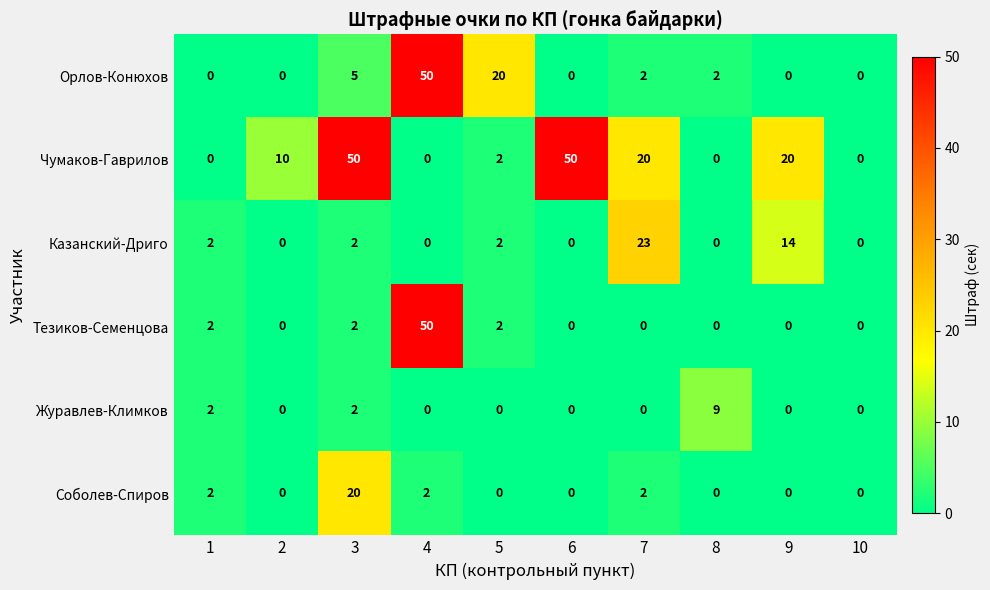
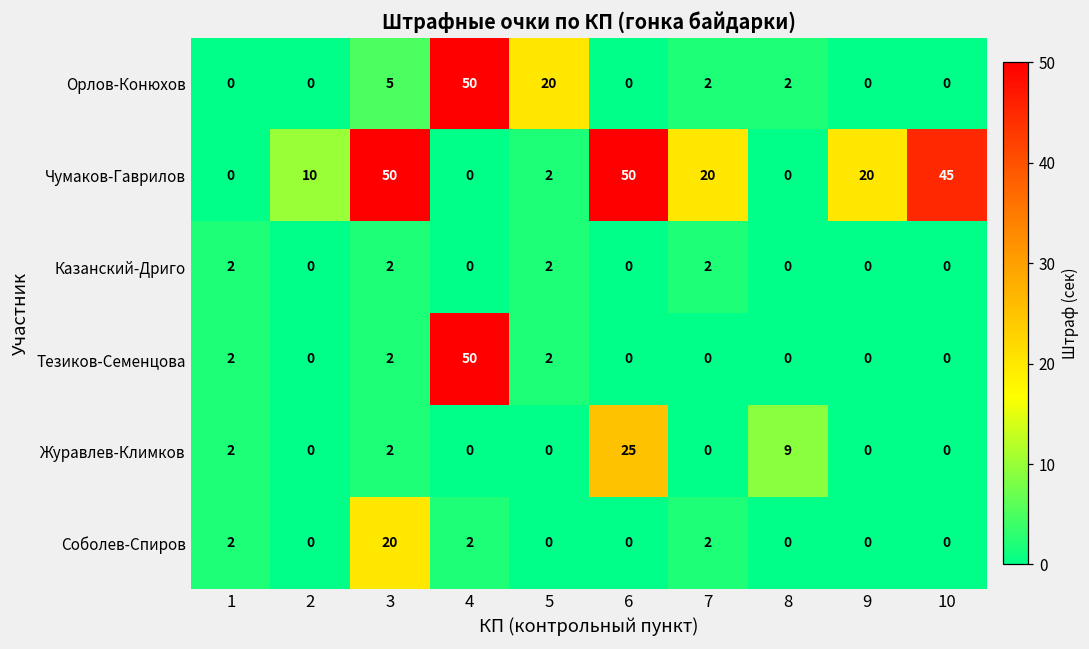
Чумаков-Гаврилов, 10: 0 -> 45
Казанский-Дриго, 7: 23 -> 2
Казанский-Дриго, 9: 14 -> 0
Журавлев-Климков, 6: 0 -> 25
